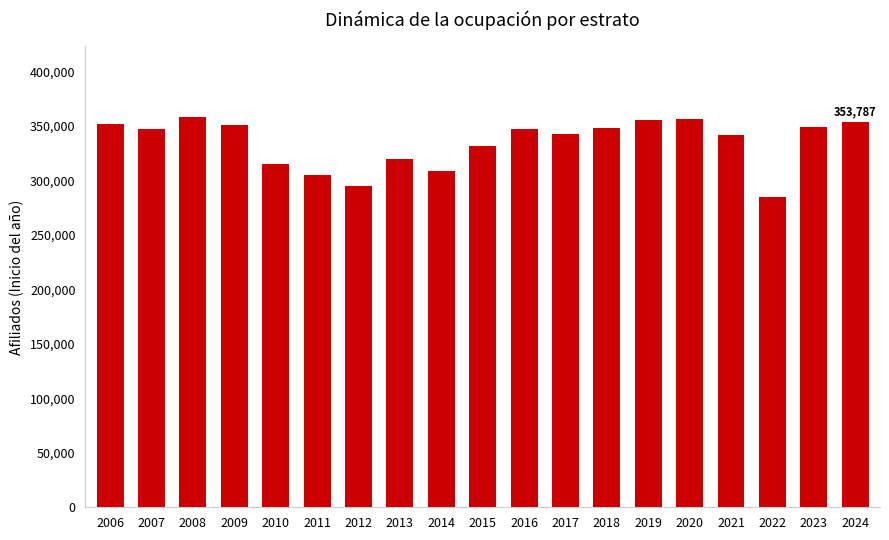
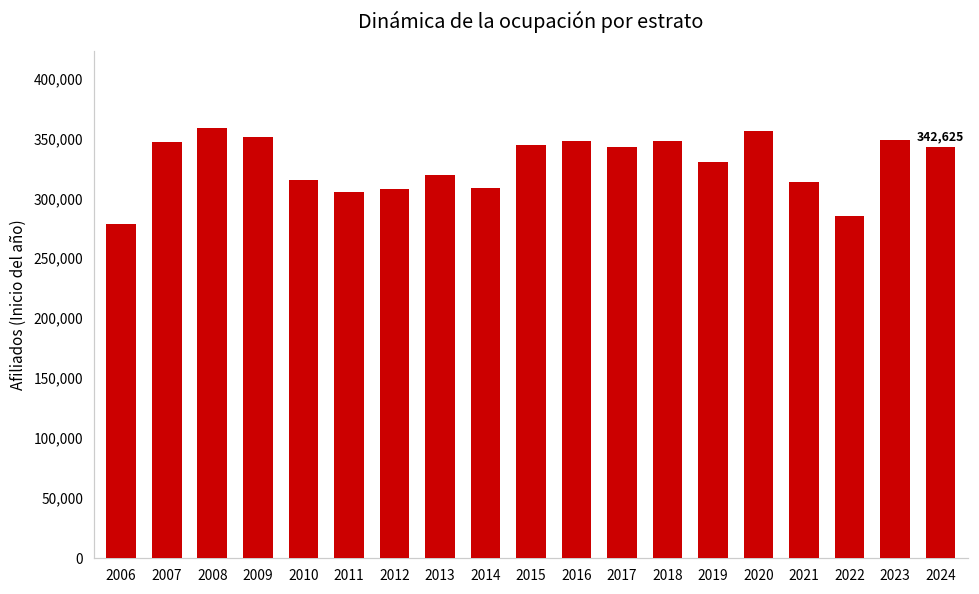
2006: 351,000 -> 279,000
2012: 295,000 -> 308,000
2015: 331,000 -> 345,000
2019: 355,000 -> 331,000
2021: 341,000 -> 313,000
2024: 353,787 -> 342,625
